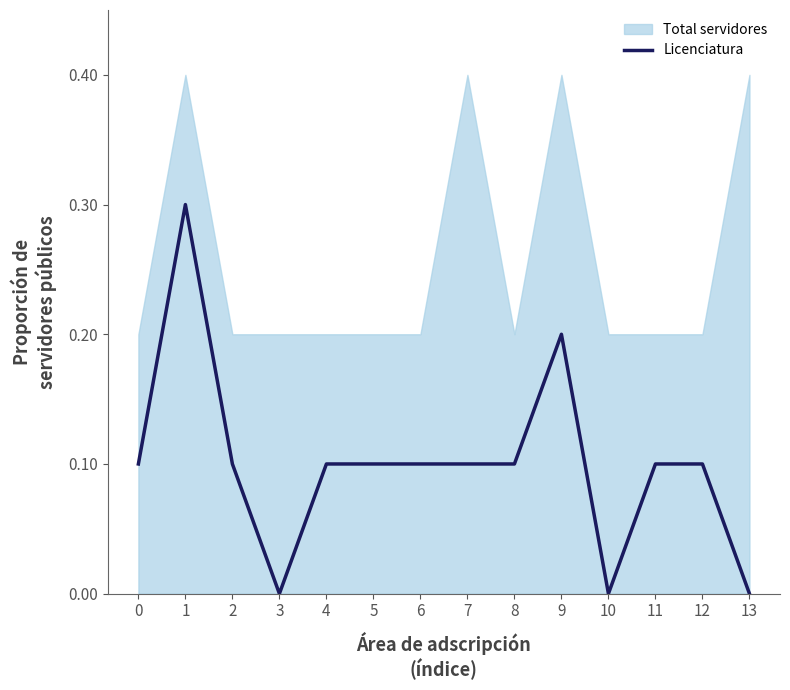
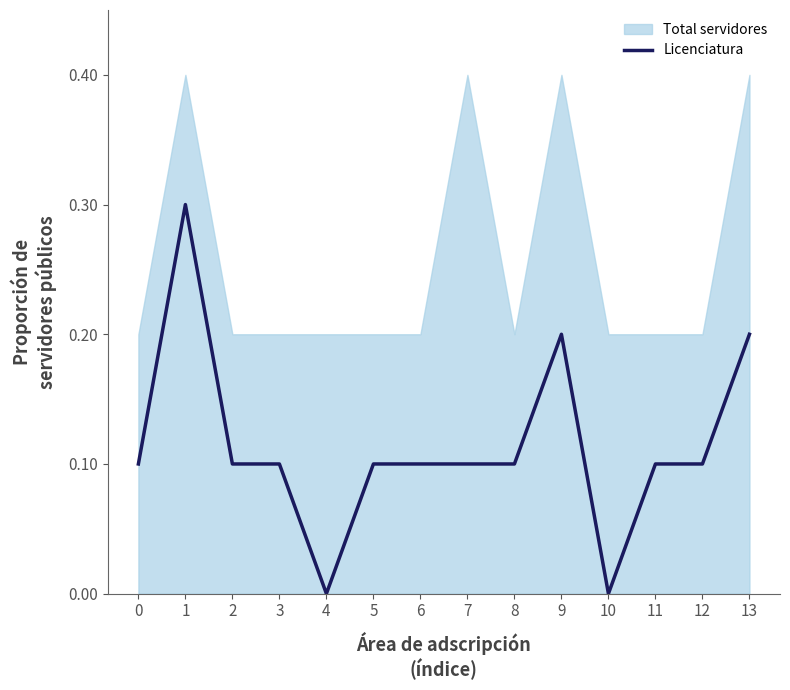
Licenciatura, 3: 0.000 -> 0.100
Licenciatura, 4: 0.100 -> 0.000
Licenciatura, 13: 0.000 -> 0.200
